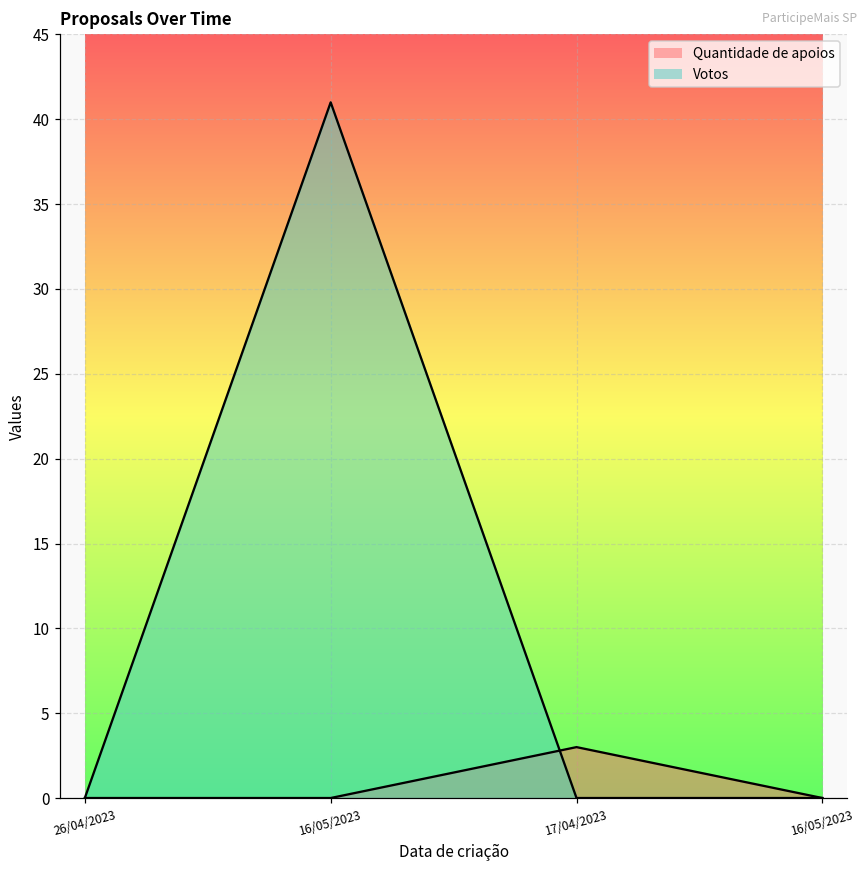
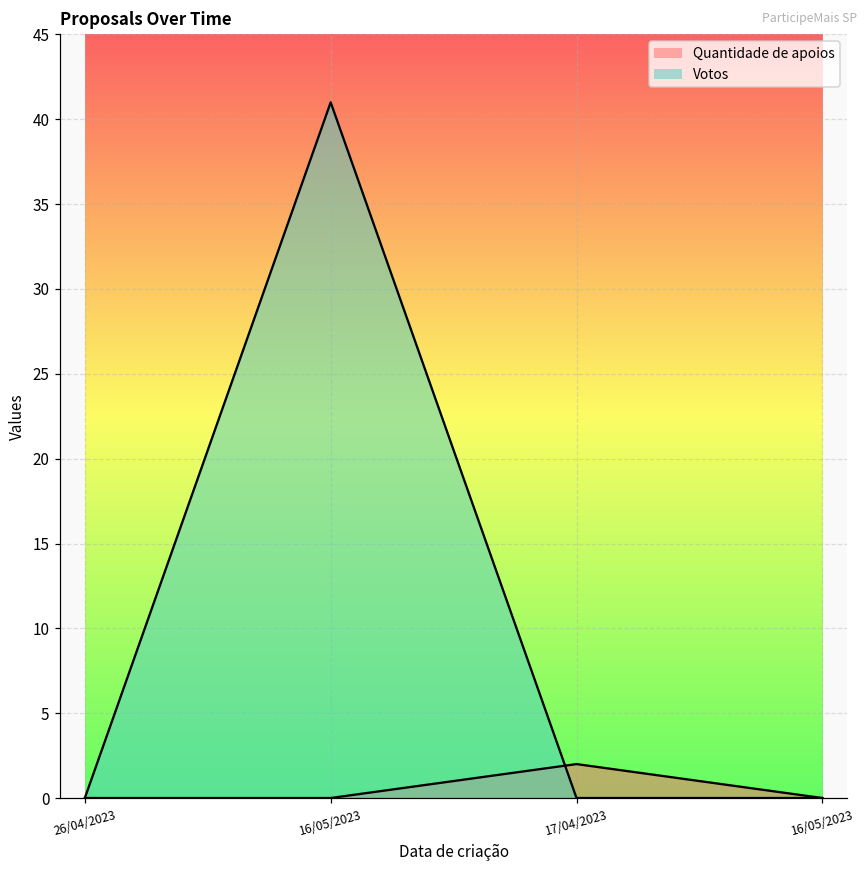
Quantidade de apoios, 17/04/2023: 3 -> 2
